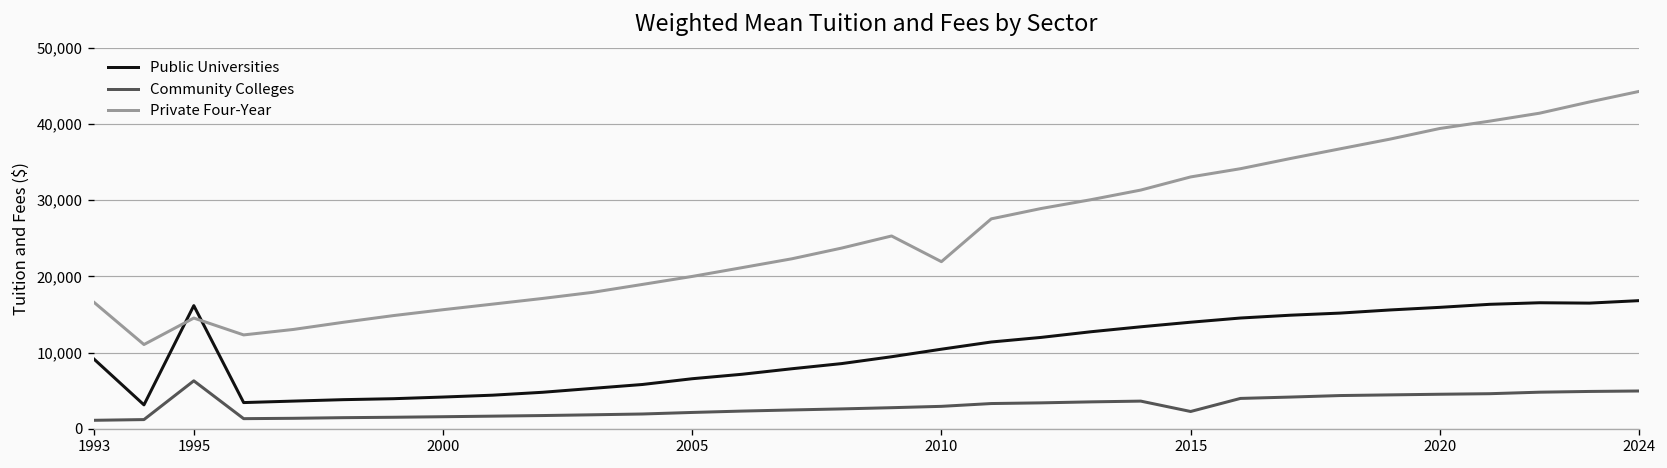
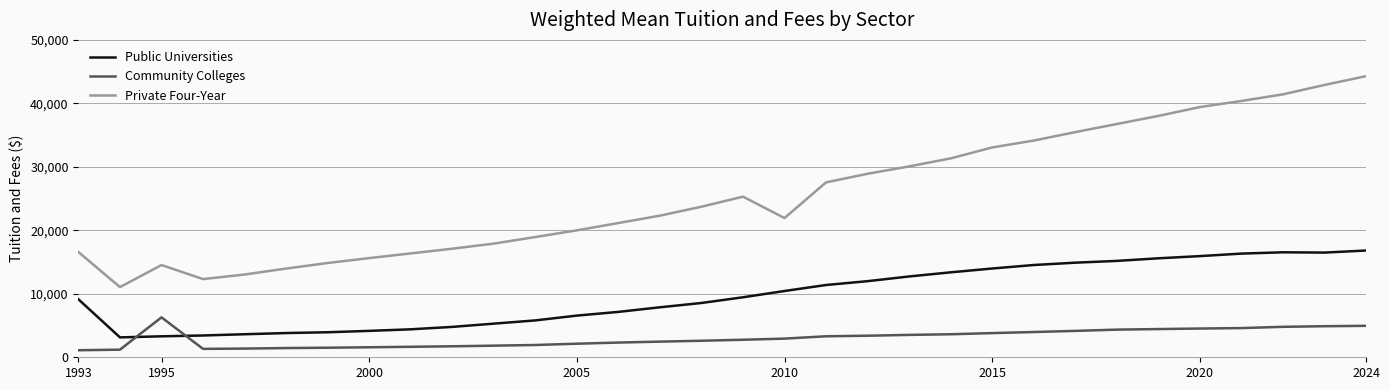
Public Universities, 1995: 16,000 -> 3,000
Community Colleges, 2015: 2,000 -> 4,000
